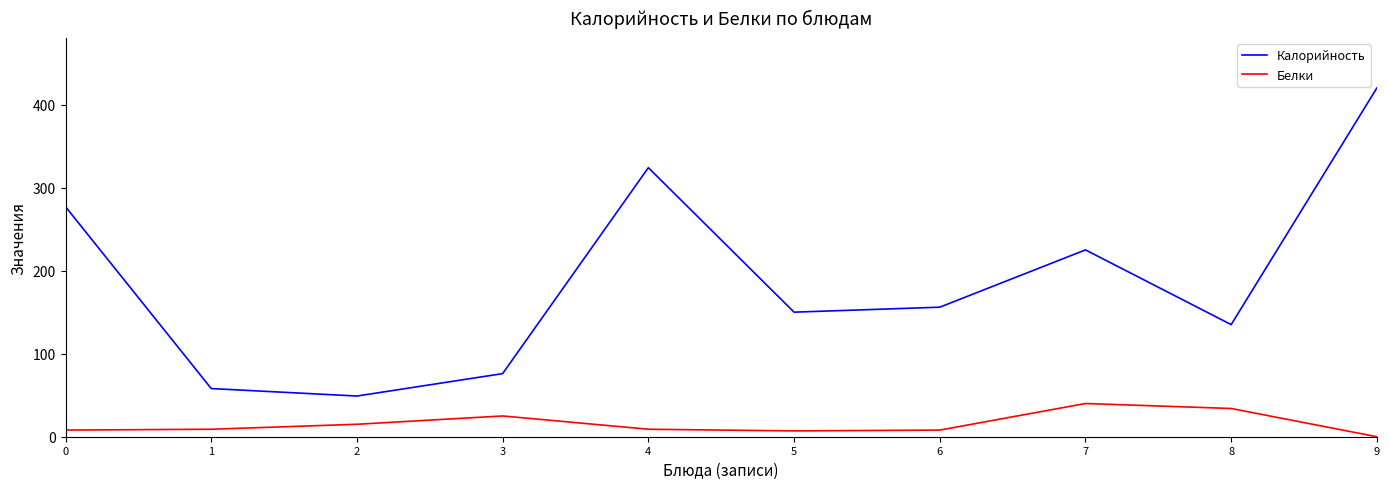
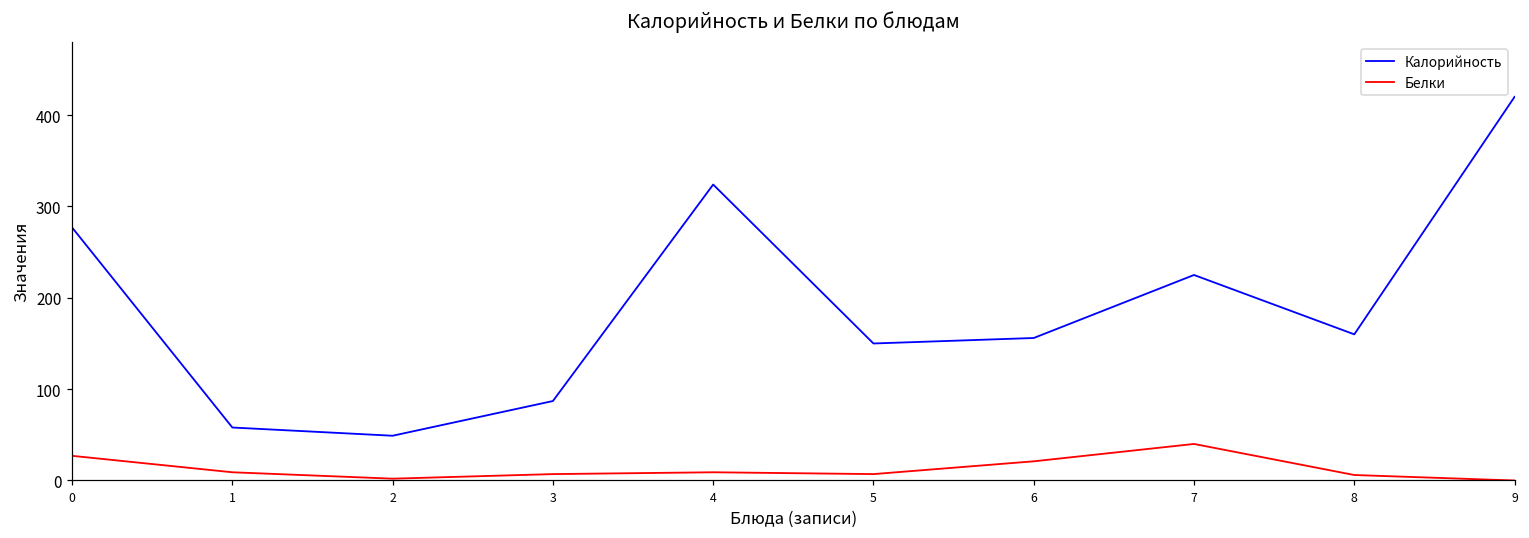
Белки, 0: 10 -> 30
Белки, 2: 20 -> 0
Калорийность, 3: 80 -> 90
Белки, 3: 30 -> 10
Белки, 6: 10 -> 20
Калорийность, 8: 140 -> 160
Белки, 8: 30 -> 10
